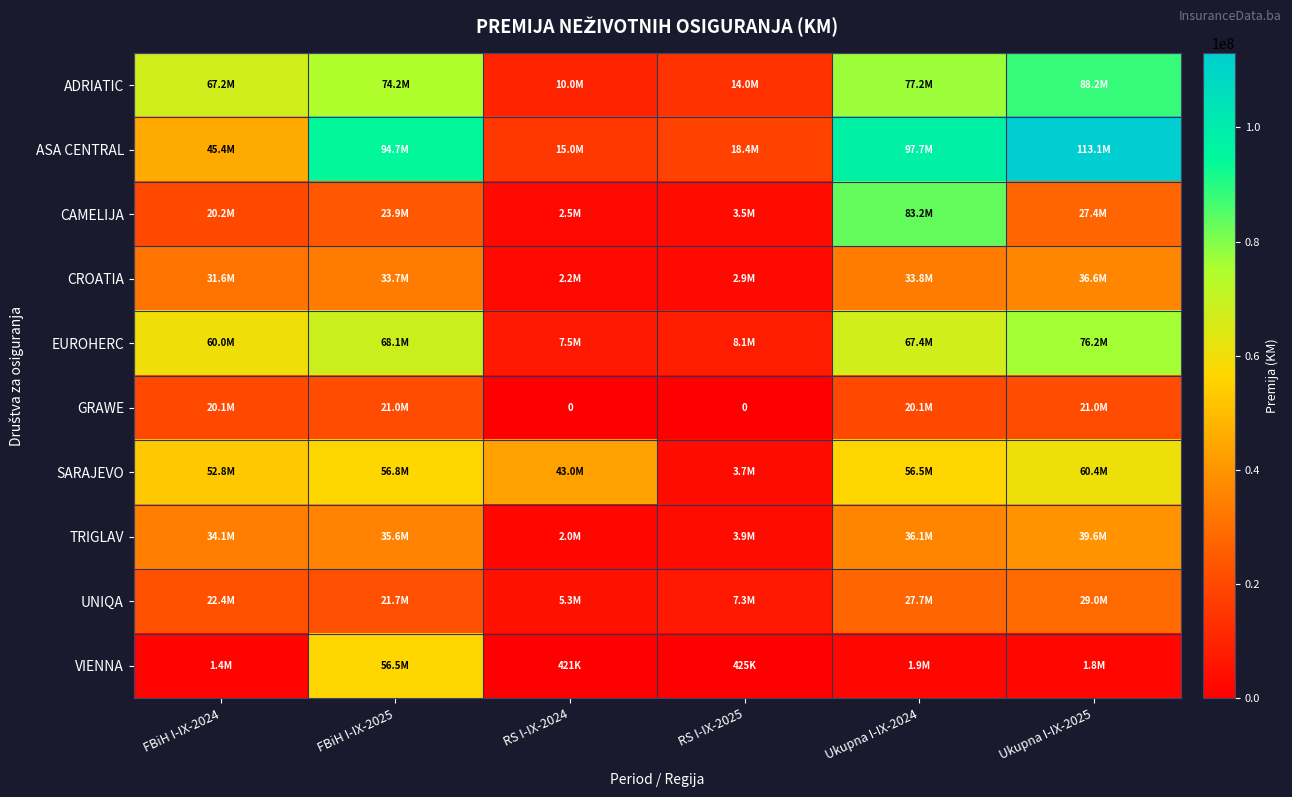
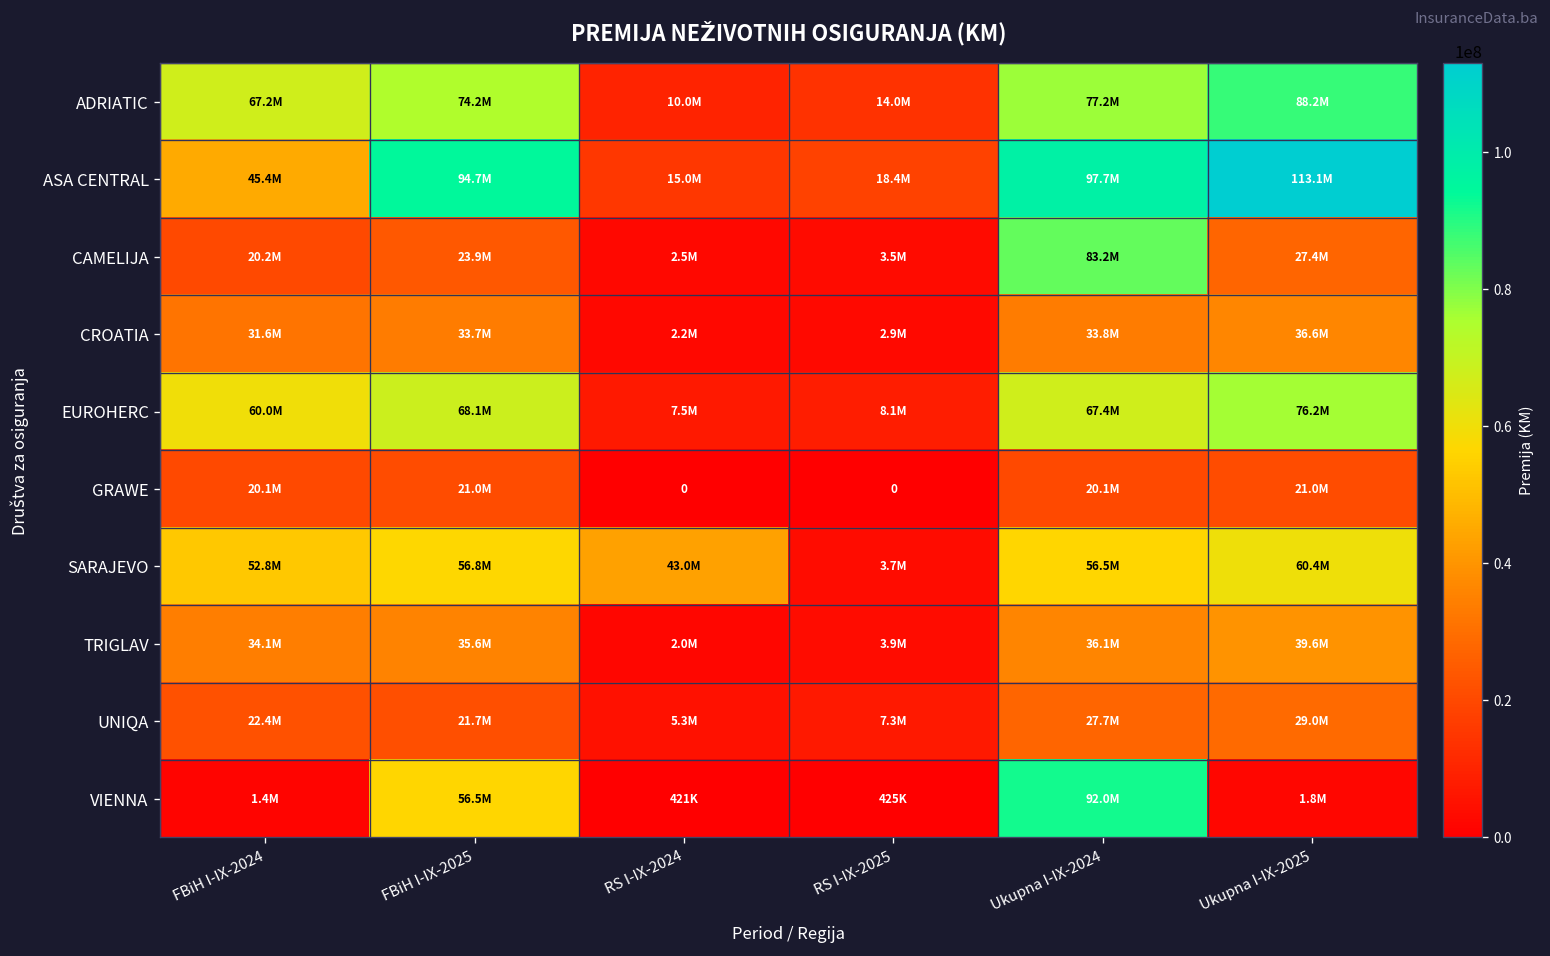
VIENNA, Ukupna I-IX-2024: 1.9M -> 92.0M
